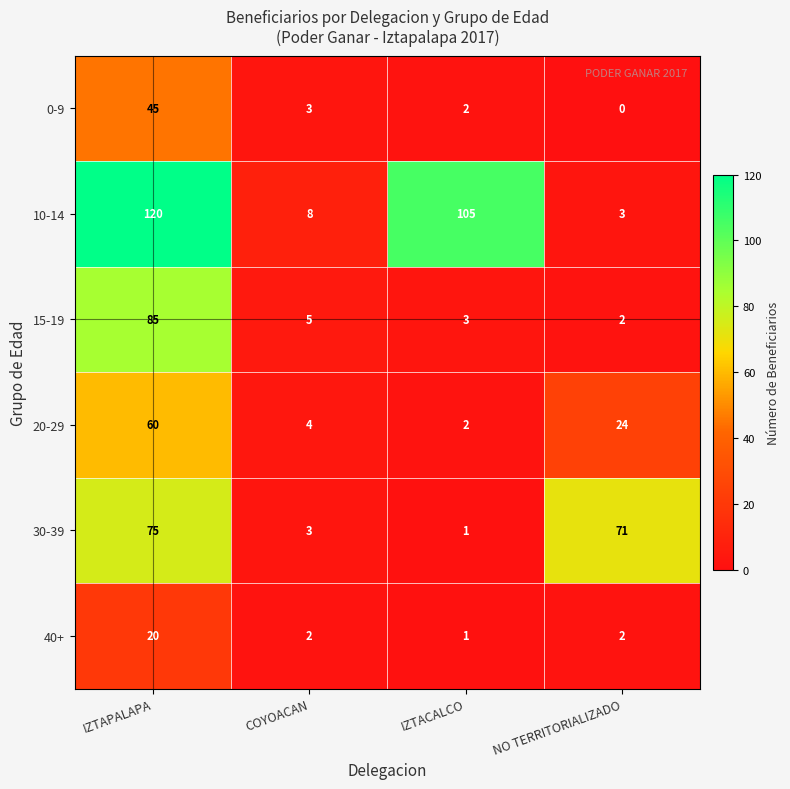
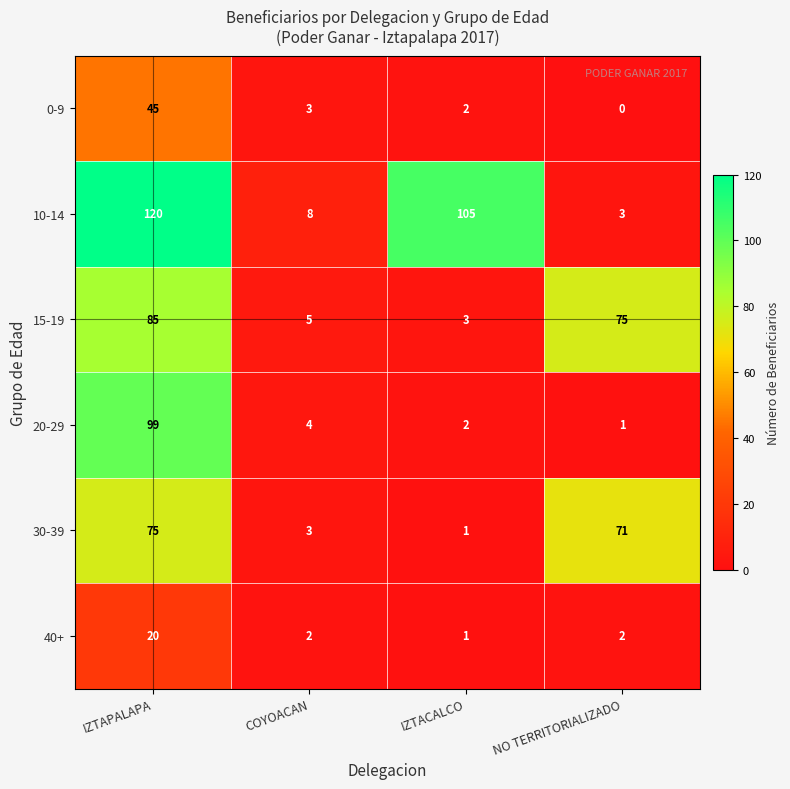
15-19, NO TERRITORIALIZADO: 2 -> 75
20-29, IZTAPALAPA: 60 -> 99
20-29, NO TERRITORIALIZADO: 24 -> 1
